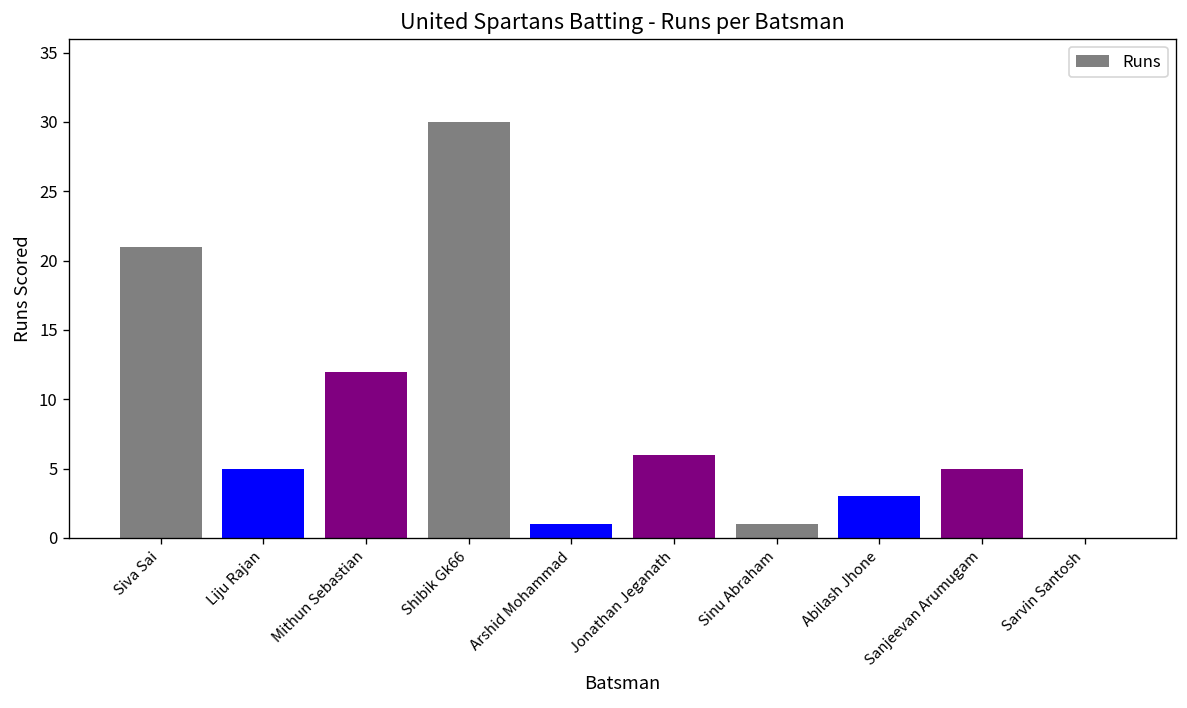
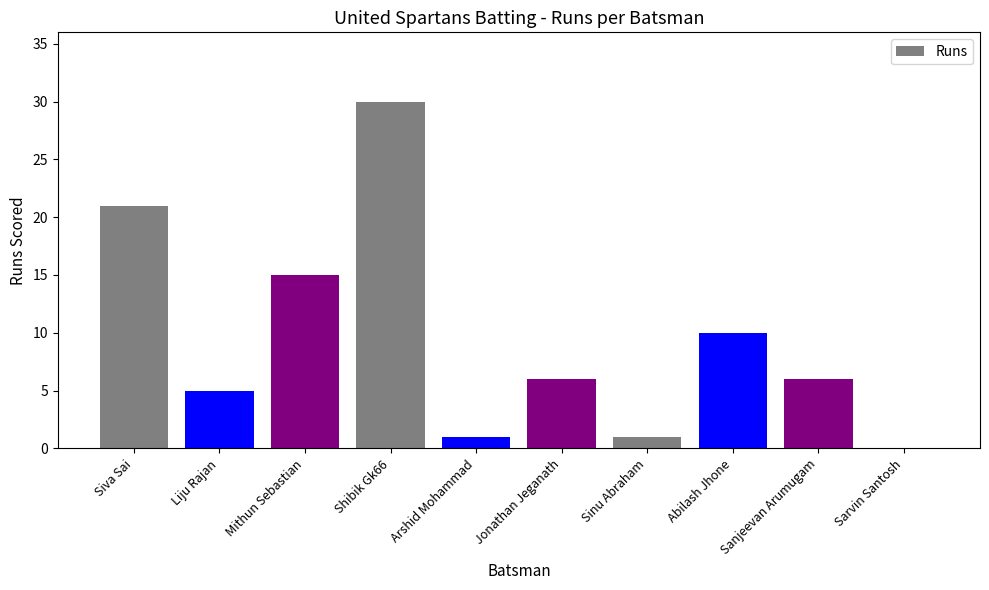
Mithun Sebastian: 12 -> 15
Abilash Jhone: 3 -> 10
Sanjeevan Arumugam: 5 -> 6
